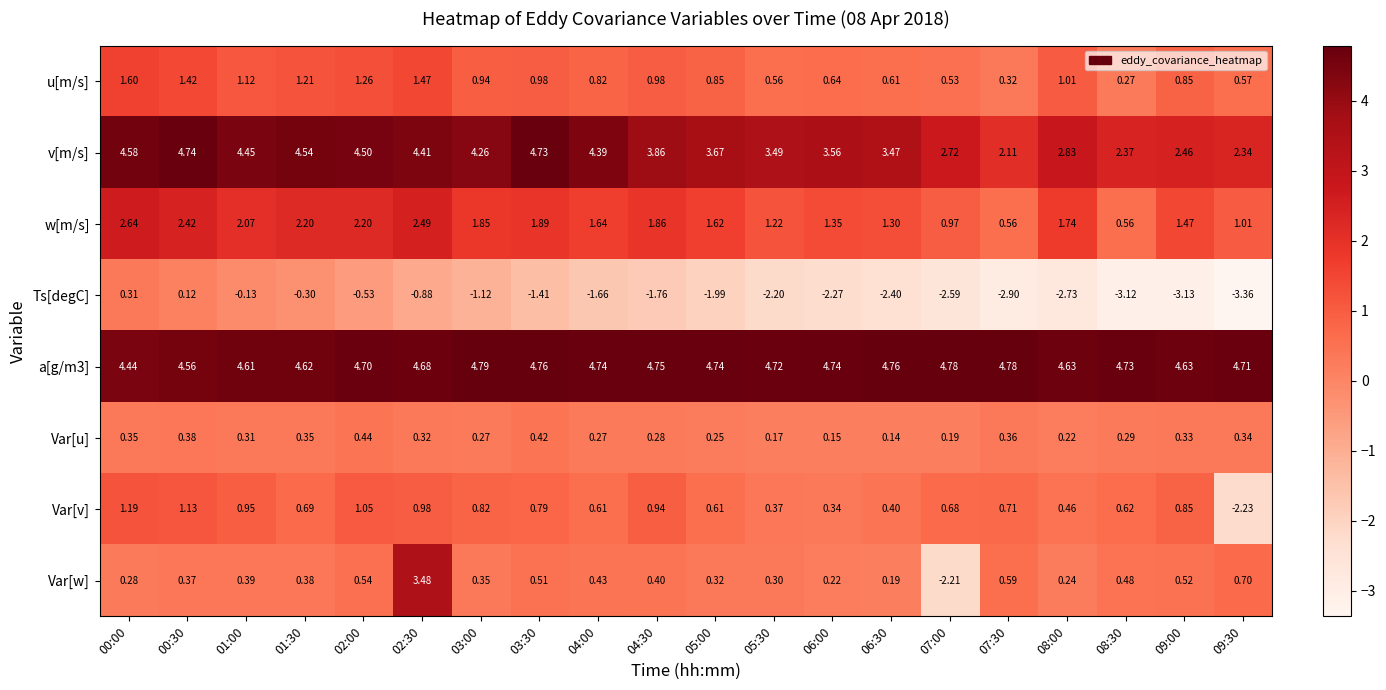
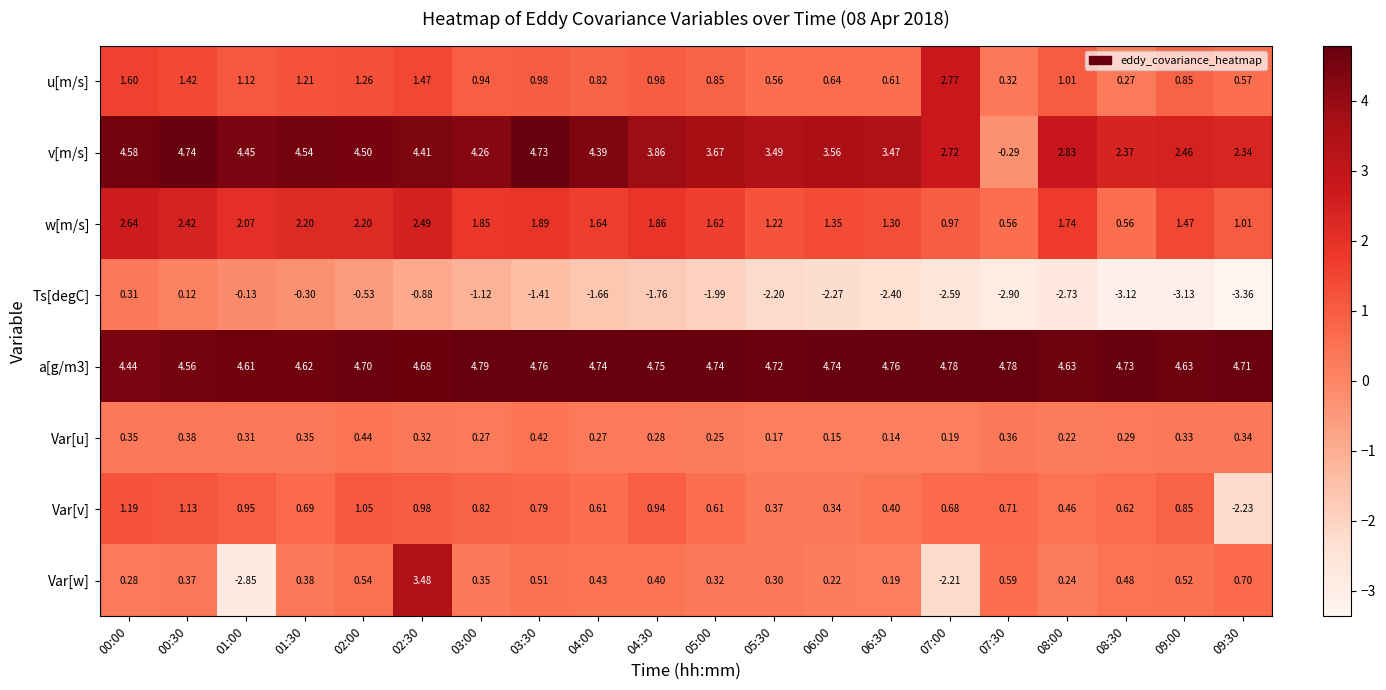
u[m/s], 07:00: 0.53 -> 2.77
v[m/s], 07:30: 2.11 -> -0.29
Var[w], 01:00: 0.39 -> -2.85
